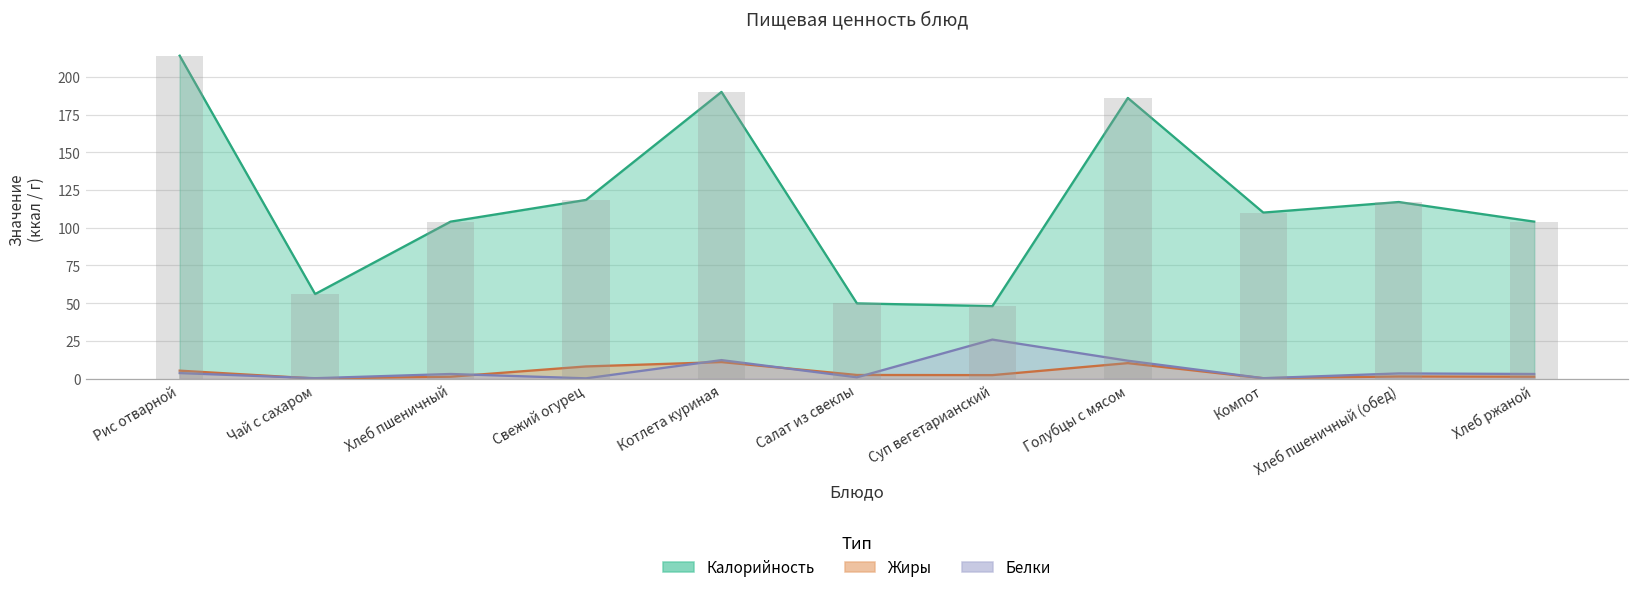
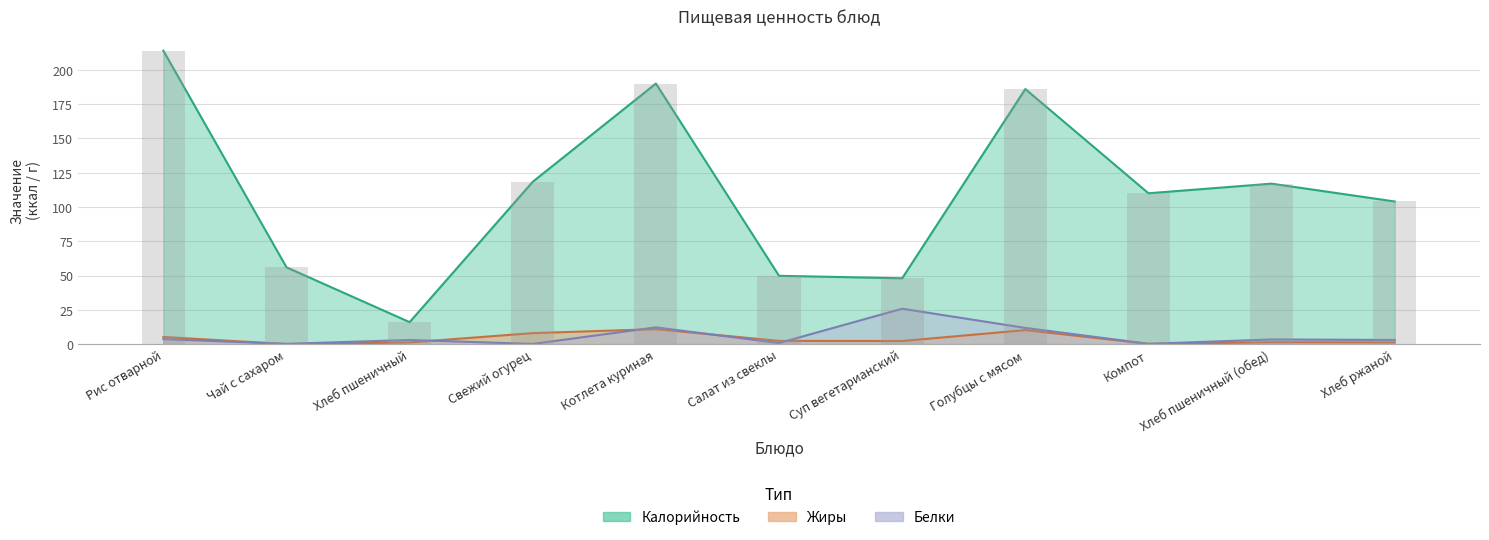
Калорийность, Хлеб пшеничный: 104 -> 16
